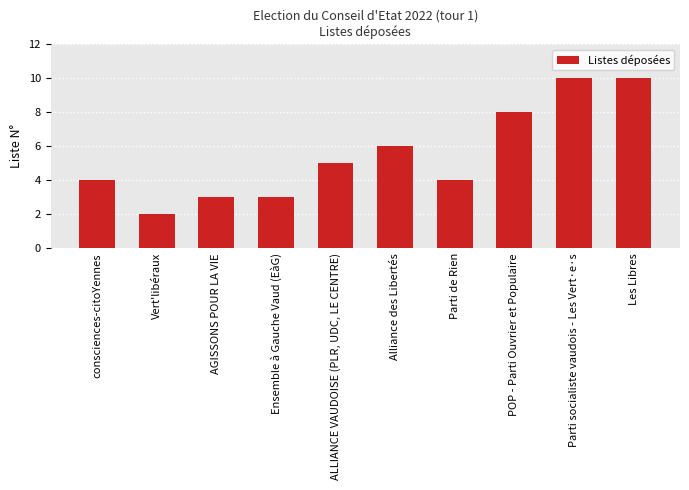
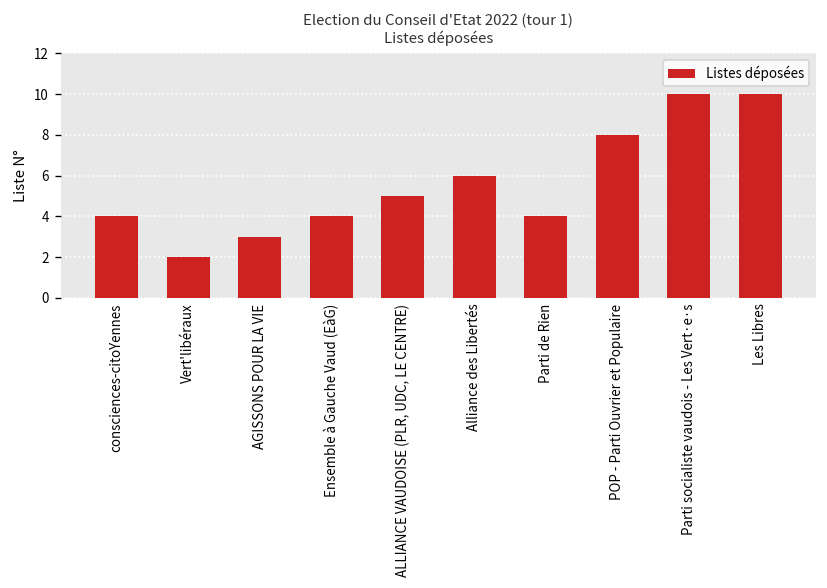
Ensemble à Gauche Vaud (EàG): 3 -> 4
